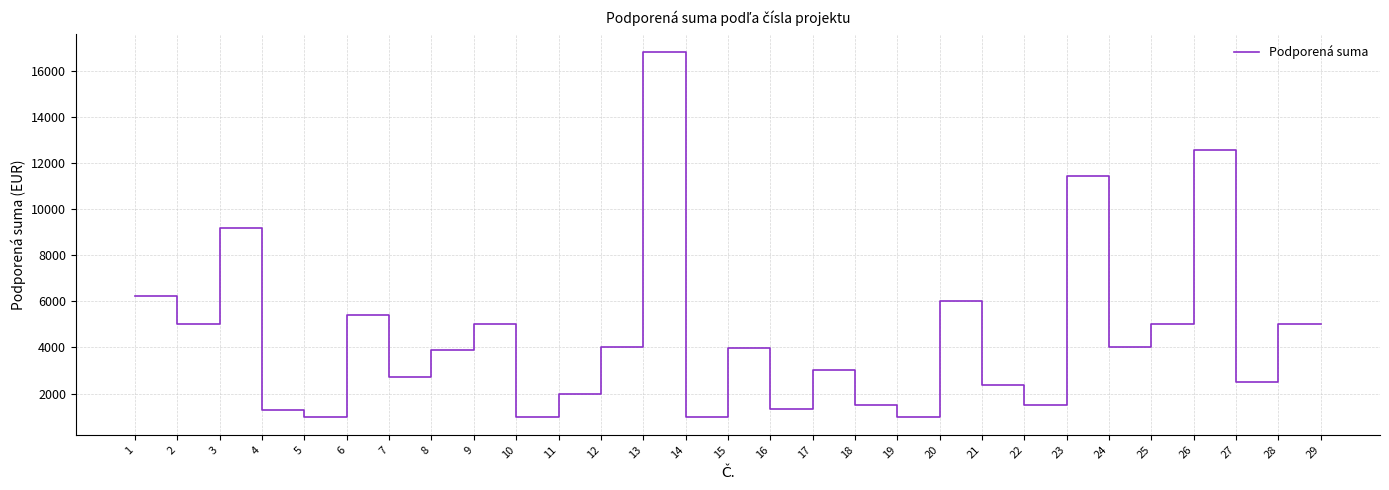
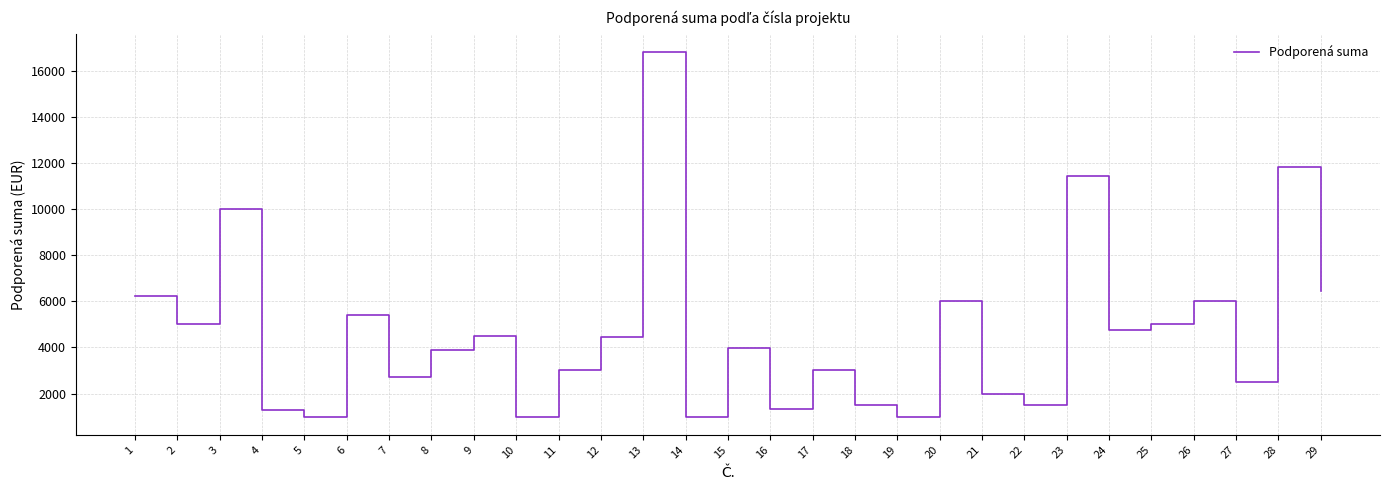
3: 9200 -> 10000
9: 5000 -> 4500
11: 2000 -> 3000
12: 4000 -> 4400
21: 2300 -> 2000
24: 4000 -> 4700
26: 12600 -> 6000
28: 5000 -> 11800
29: 5000 -> 6400
